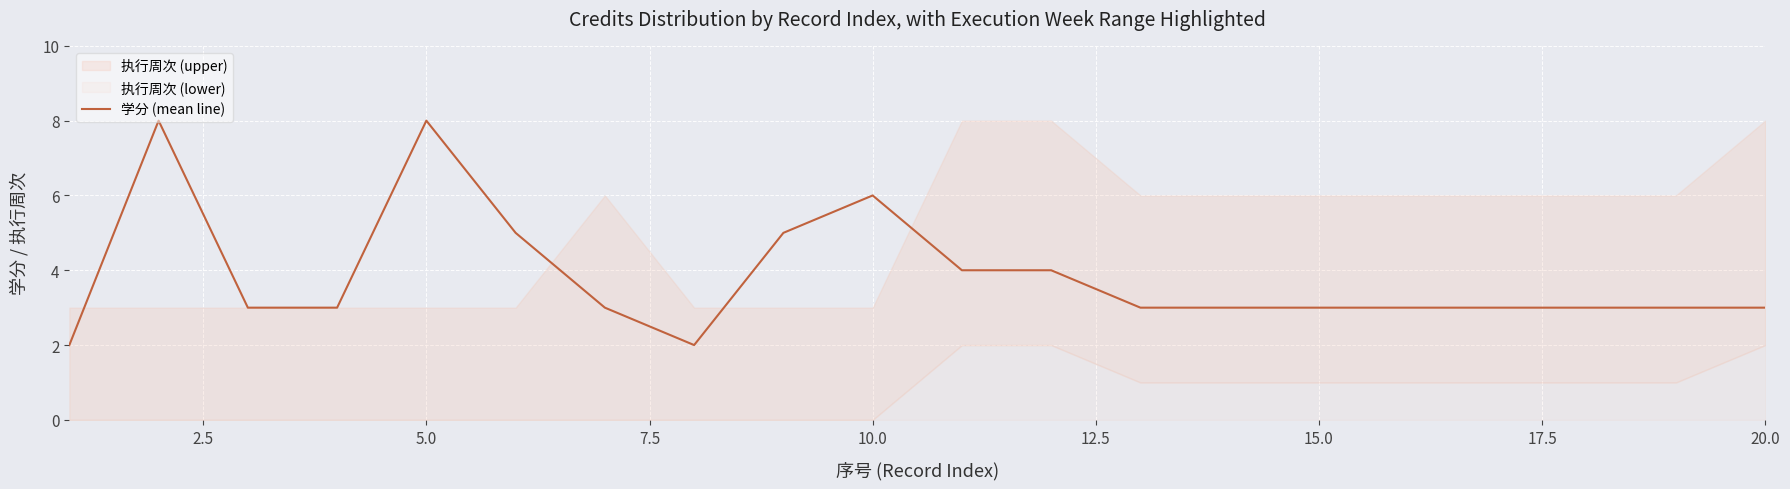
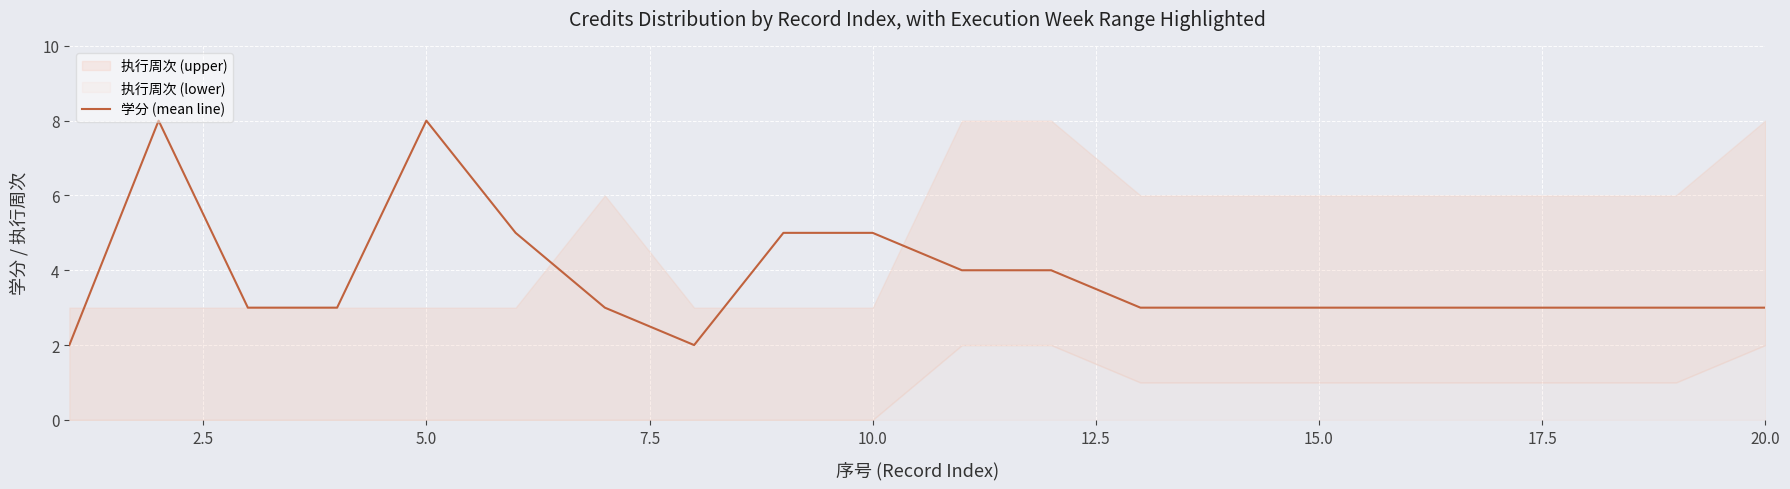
学分 (mean line), 10.0: 6 -> 5
